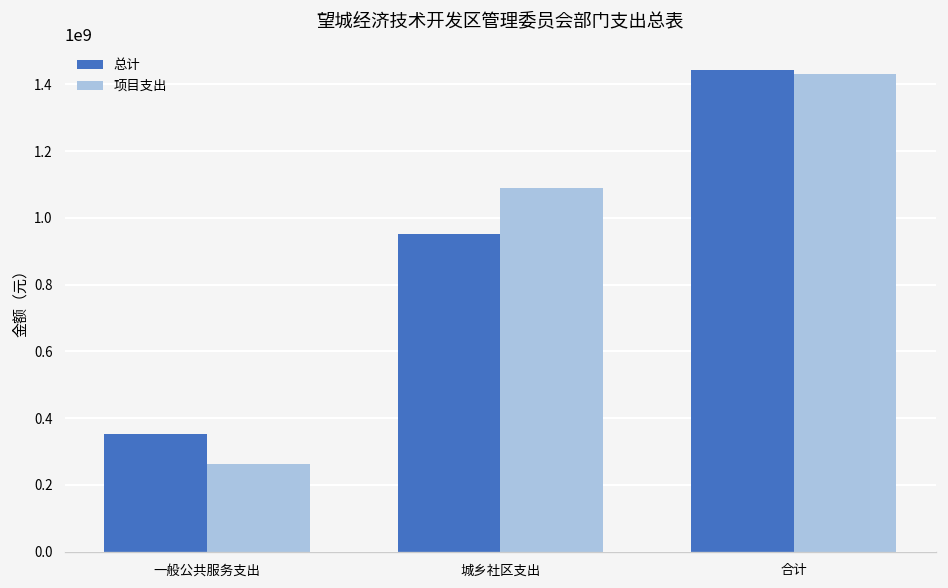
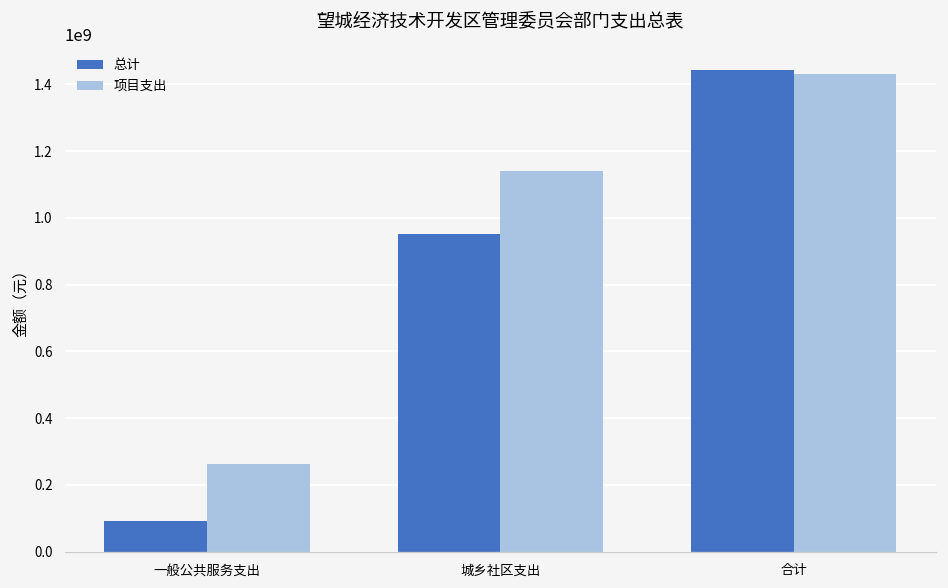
总计, 一般公共服务支出: 350000000 -> 90000000
项目支出, 城乡社区支出: 1090000000 -> 1140000000
